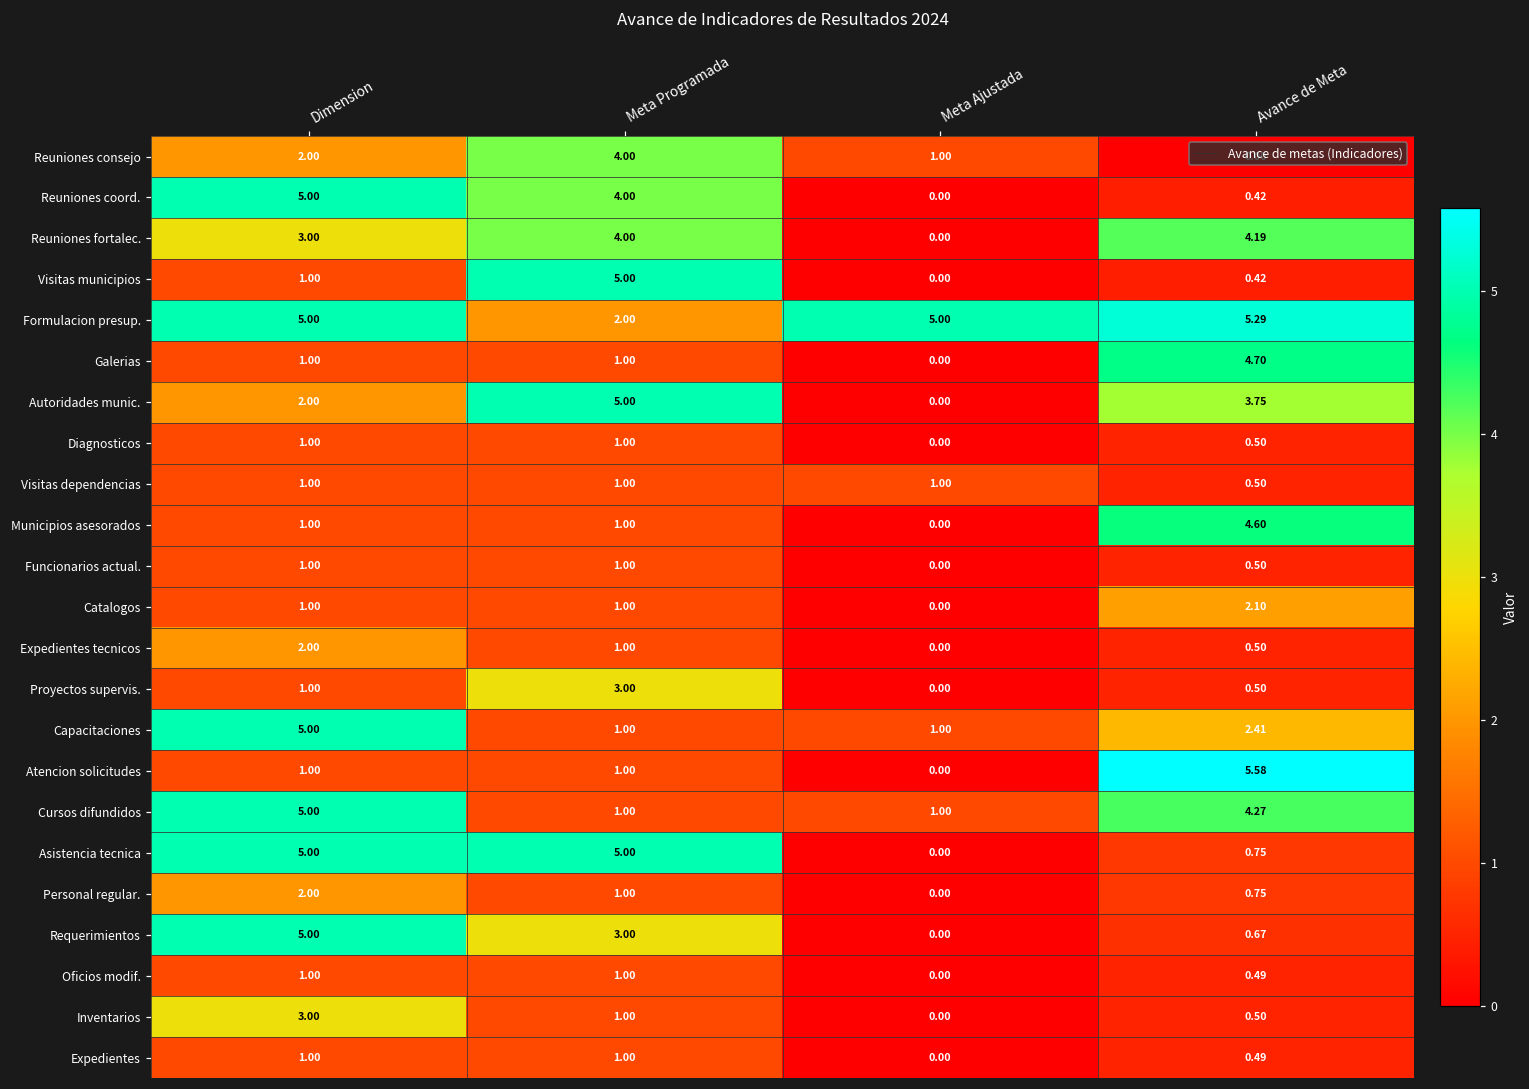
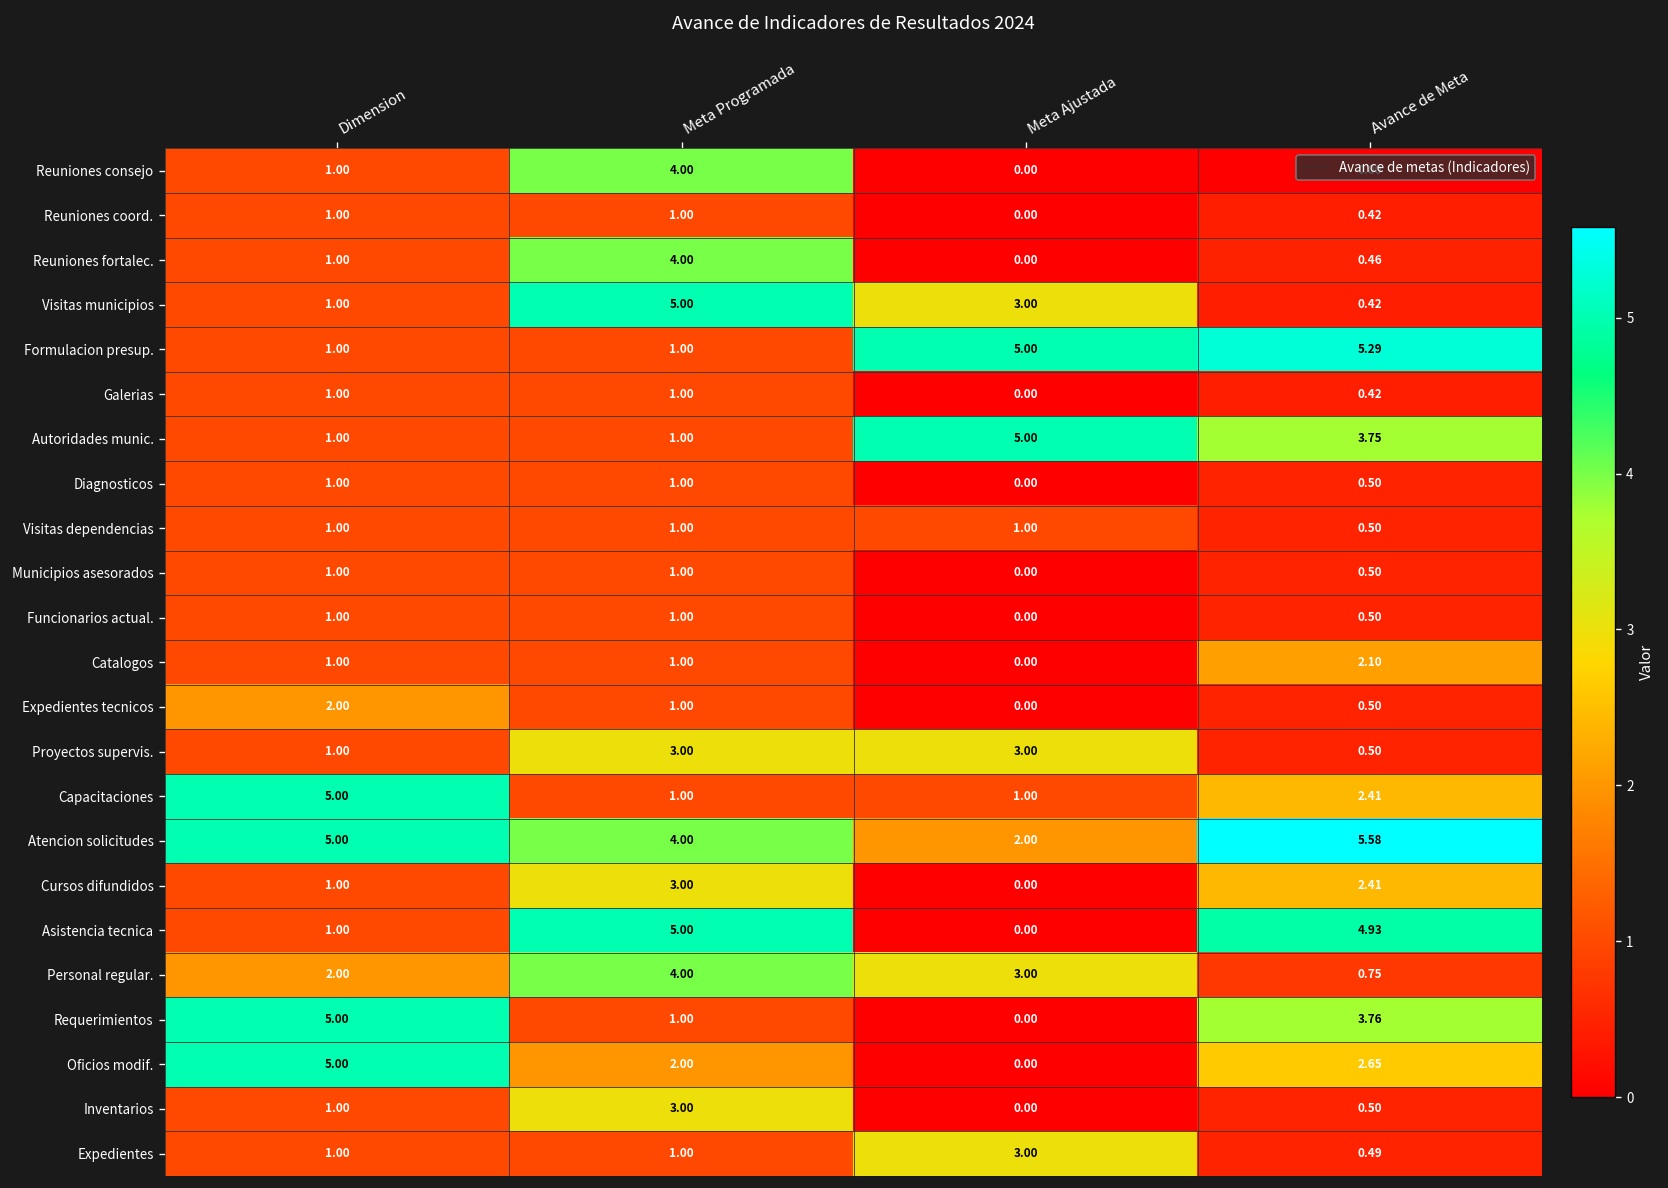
Reuniones consejo, Dimension: 2.00 -> 1.00
Reuniones consejo, Meta Ajustada: 1.00 -> 0.00
Reuniones coord., Dimension: 5.00 -> 1.00
Reuniones coord., Meta Programada: 4.00 -> 1.00
Reuniones fortalec., Dimension: 3.00 -> 1.00
Reuniones fortalec., Avance de Meta: 4.19 -> 0.46
Visitas municipios, Meta Ajustada: 0.00 -> 3.00
Formulacion presup., Dimension: 5.00 -> 1.00
Formulacion presup., Meta Programada: 2.00 -> 1.00
Galerias, Avance de Meta: 4.70 -> 0.42
Autoridades munic., Dimension: 2.00 -> 1.00
Autoridades munic., Meta Programada: 5.00 -> 1.00
Autoridades munic., Meta Ajustada: 0.00 -> 5.00
Municipios asesorados, Avance de Meta: 4.60 -> 0.50
Proyectos supervis., Meta Ajustada: 0.00 -> 3.00
Atencion solicitudes, Dimension: 1.00 -> 5.00
Atencion solicitudes, Meta Programada: 1.00 -> 4.00
Atencion solicitudes, Meta Ajustada: 0.00 -> 2.00
Cursos difundidos, Dimension: 5.00 -> 1.00
Cursos difundidos, Meta Programada: 1.00 -> 3.00
Cursos difundidos, Meta Ajustada: 1.00 -> 0.00
Cursos difundidos, Avance de Meta: 4.27 -> 2.41
Asistencia tecnica, Dimension: 5.00 -> 1.00
Asistencia tecnica, Avance de Meta: 0.75 -> 4.93
Personal regular., Meta Programada: 1.00 -> 4.00
Personal regular., Meta Ajustada: 0.00 -> 3.00
Requerimientos, Meta Programada: 3.00 -> 1.00
Requerimientos, Avance de Meta: 0.67 -> 3.76
Oficios modif., Dimension: 1.00 -> 5.00
Oficios modif., Meta Programada: 1.00 -> 2.00
Oficios modif., Avance de Meta: 0.49 -> 2.65
Inventarios, Dimension: 3.00 -> 1.00
Inventarios, Meta Programada: 1.00 -> 3.00
Expedientes, Meta Ajustada: 0.00 -> 3.00
